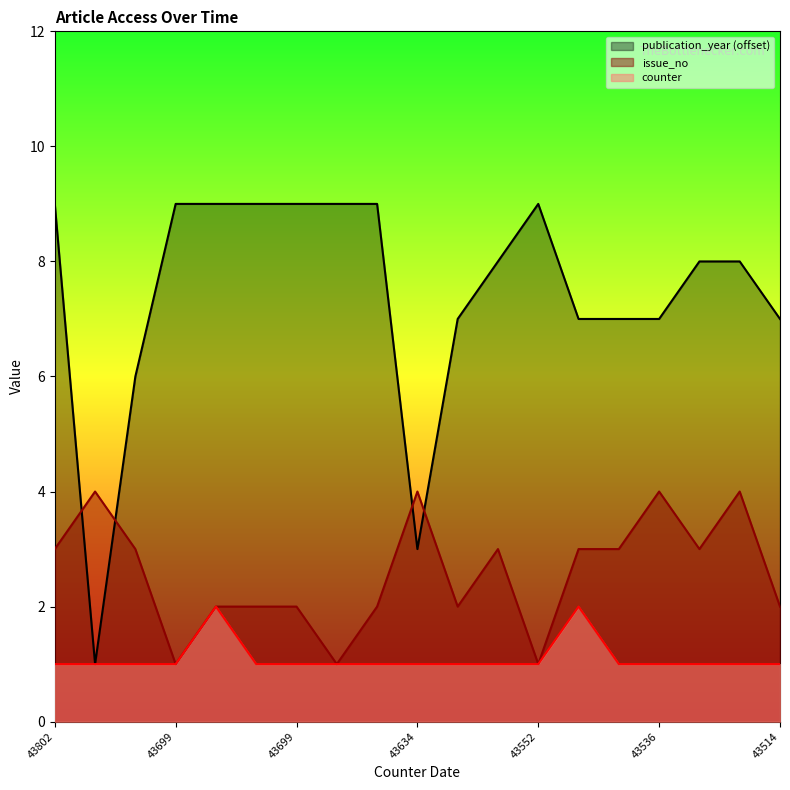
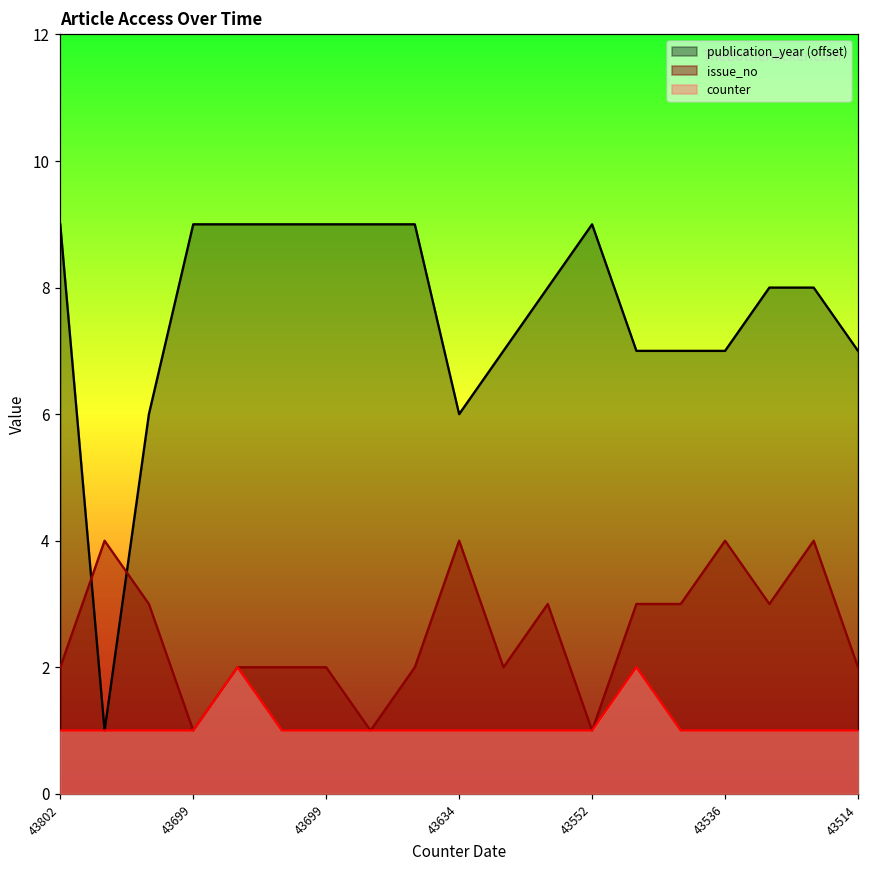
issue_no, 43802: 3 -> 2
publication_year (offset), 43634: 3.0 -> 6.0
